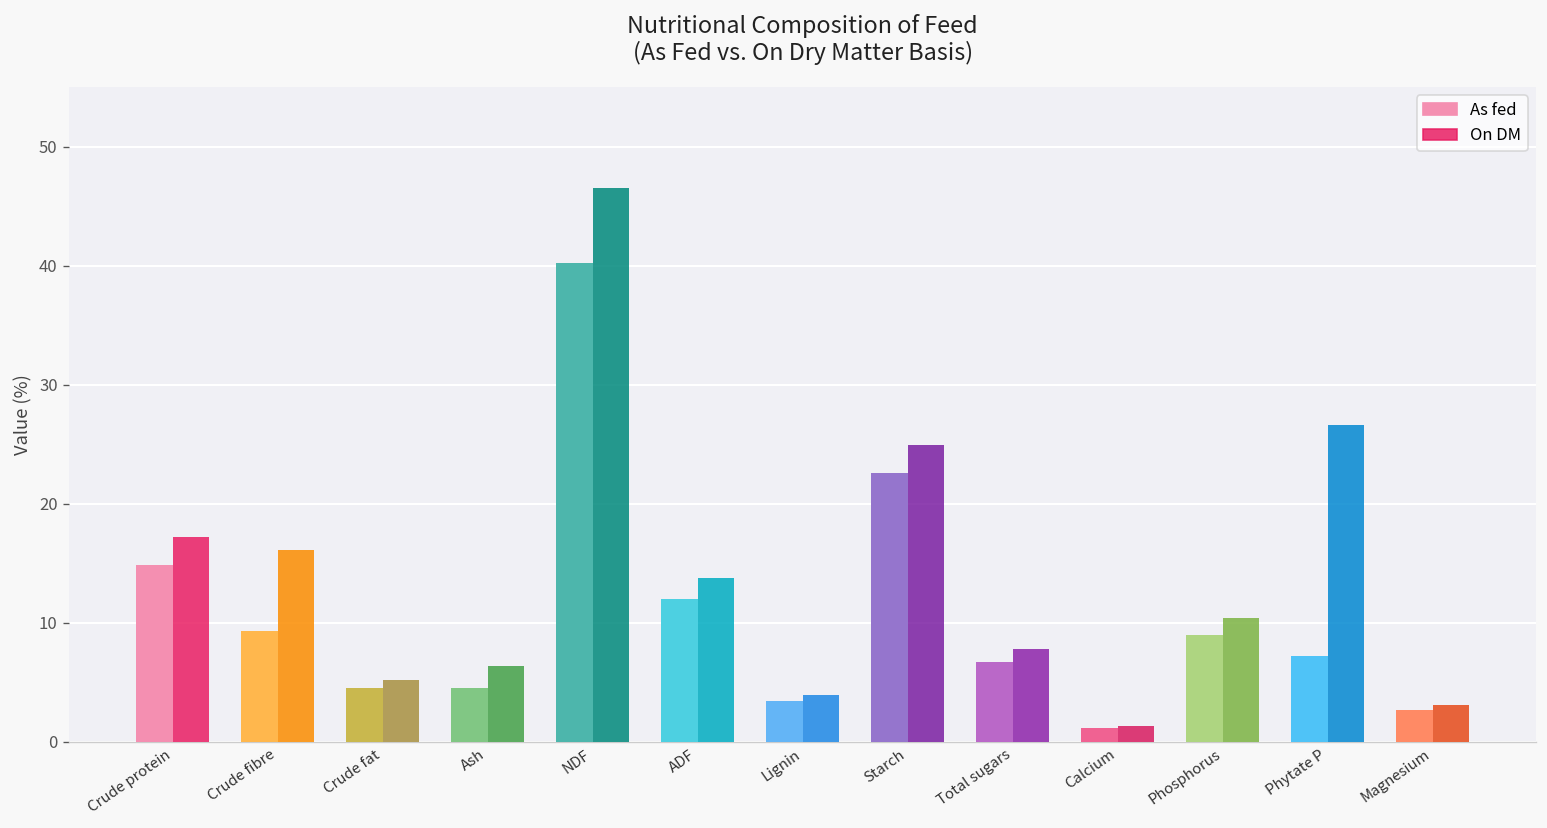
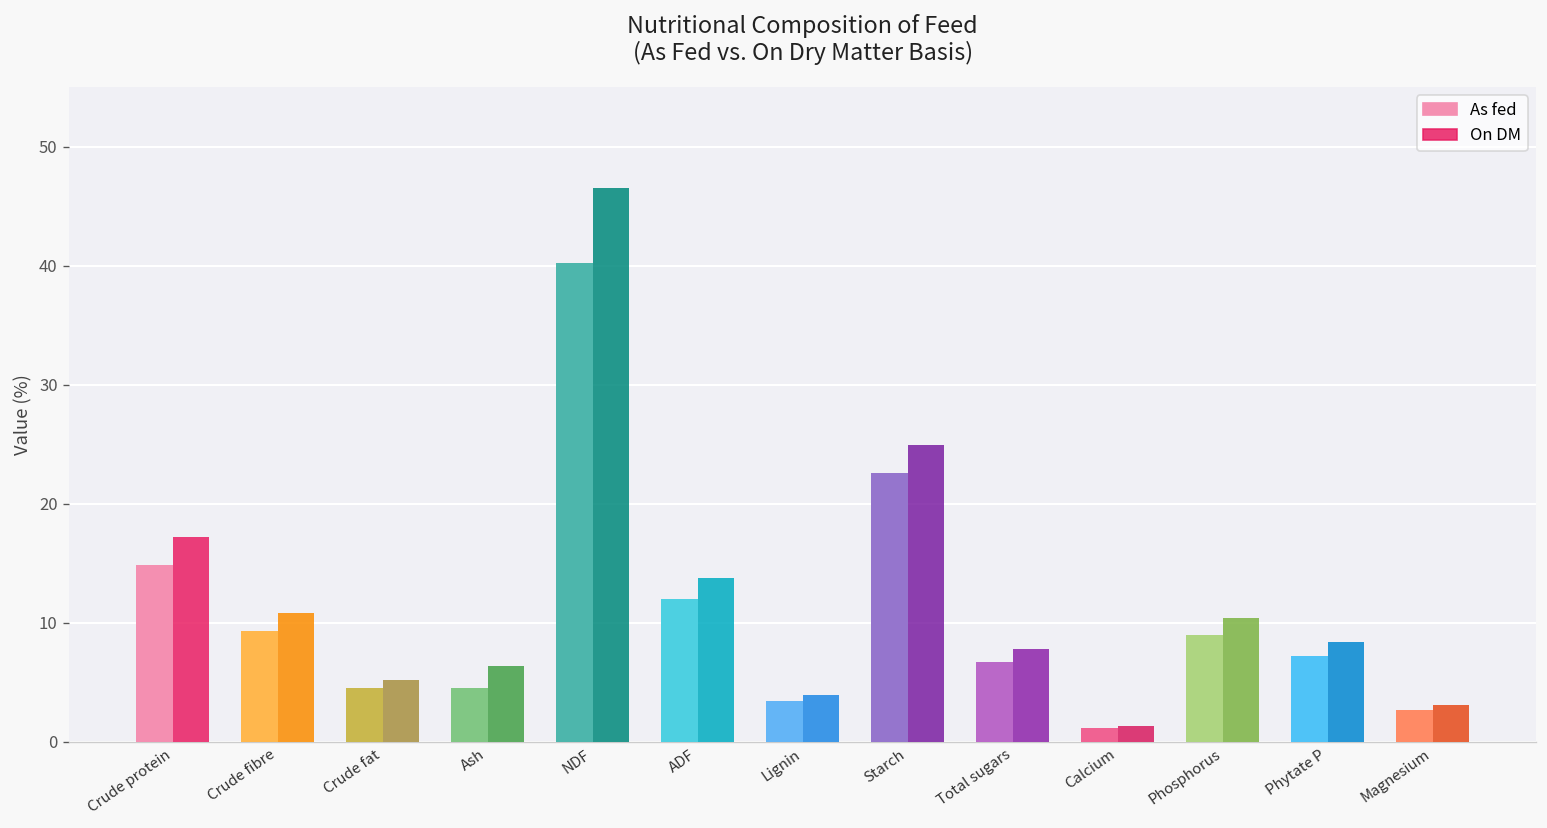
On DM, Crude fibre: 16 -> 11
On DM, Phytate P: 27 -> 8
